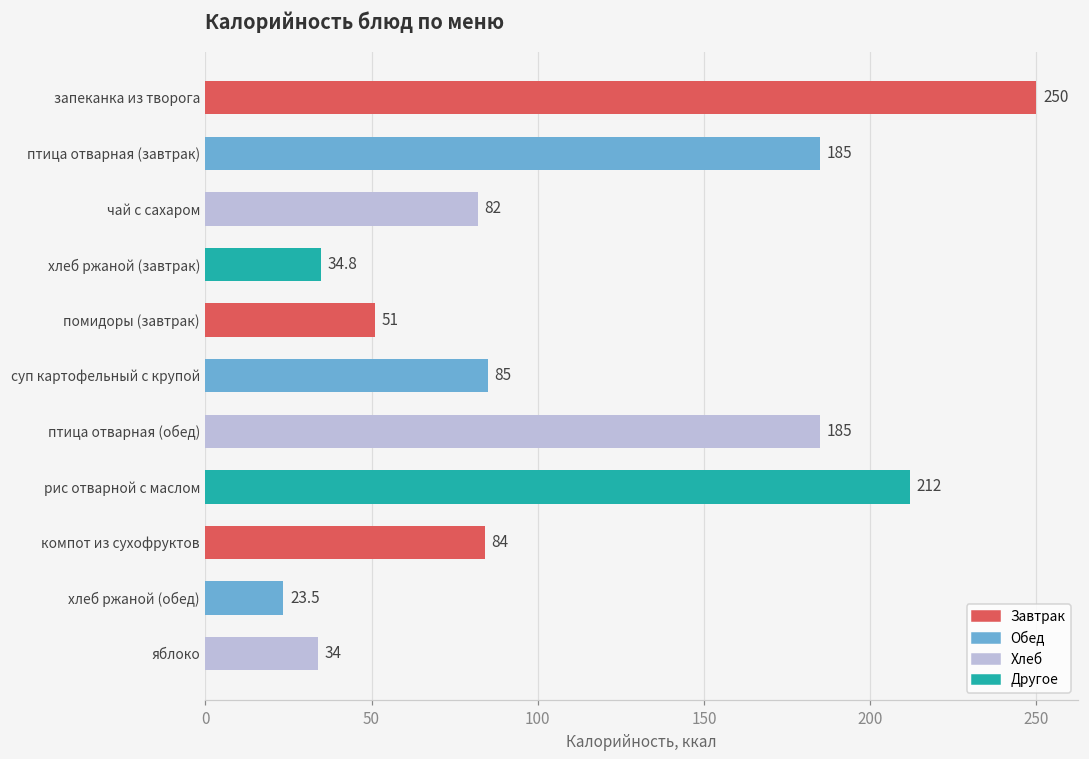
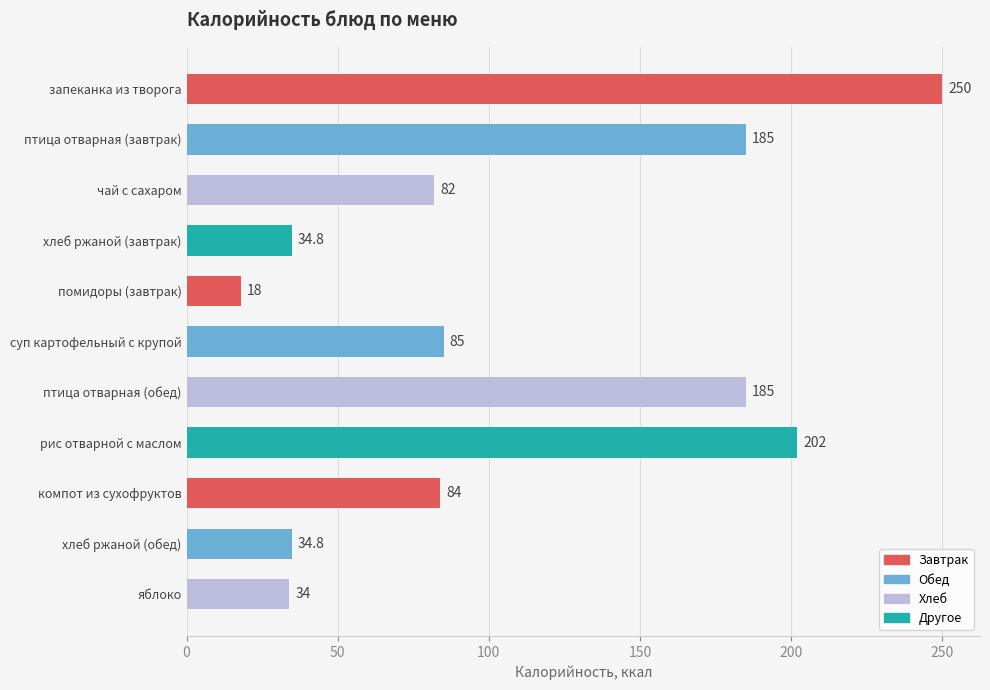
помидоры (завтрак): 51 -> 18
рис отварной с маслом: 212 -> 202
хлеб ржаной (обед): 23.5 -> 34.8
